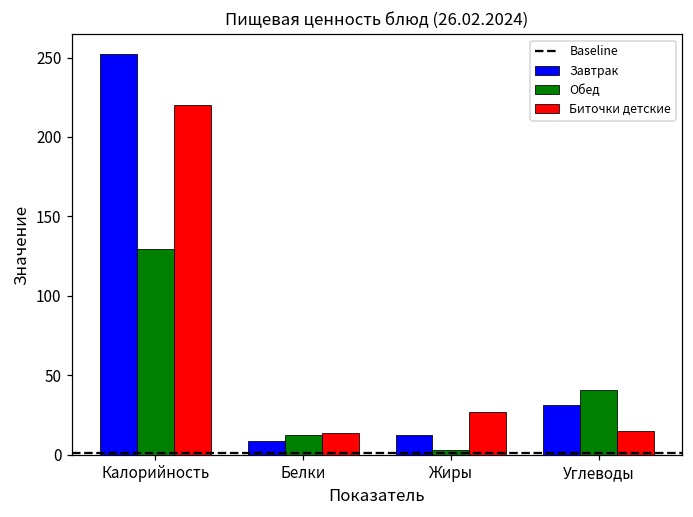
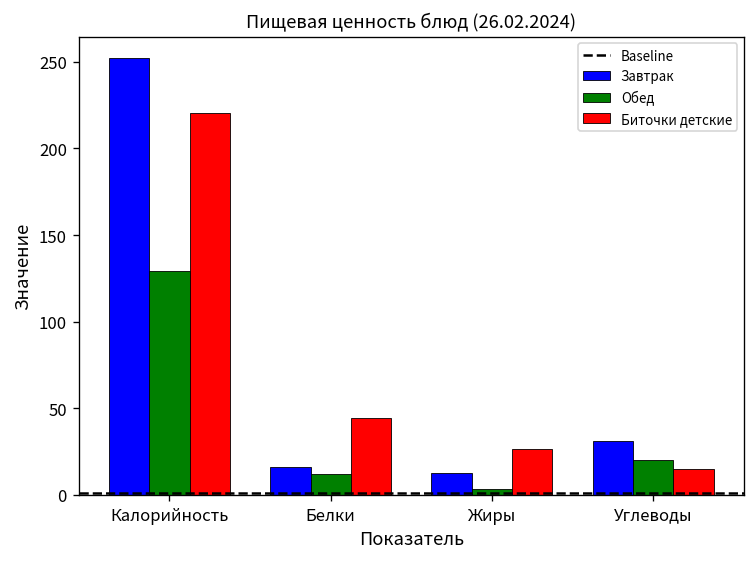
Завтрак, Белки: 9 -> 16
Биточки детские, Белки: 14 -> 44
Обед, Углеводы: 41 -> 20
